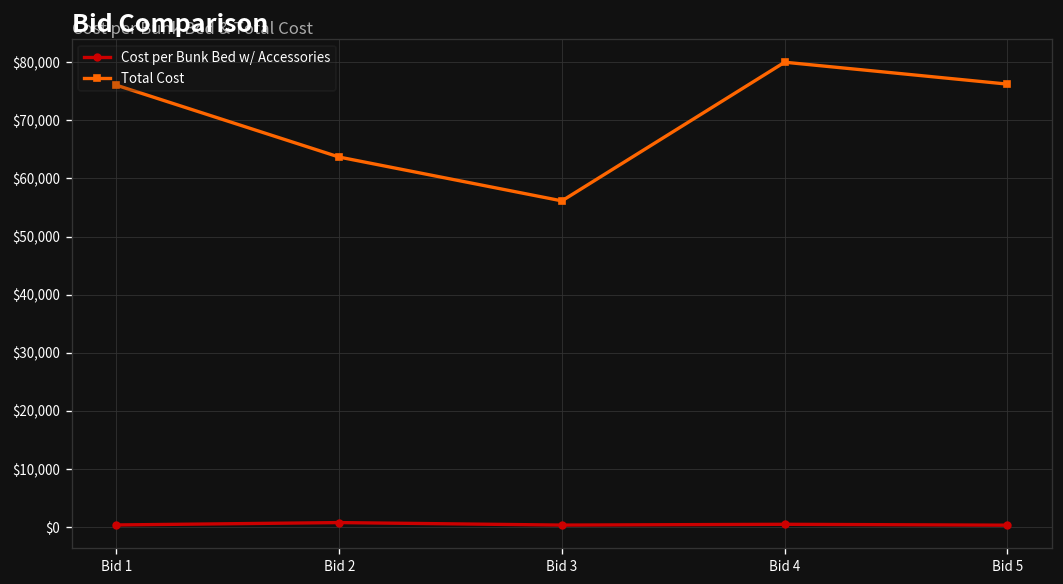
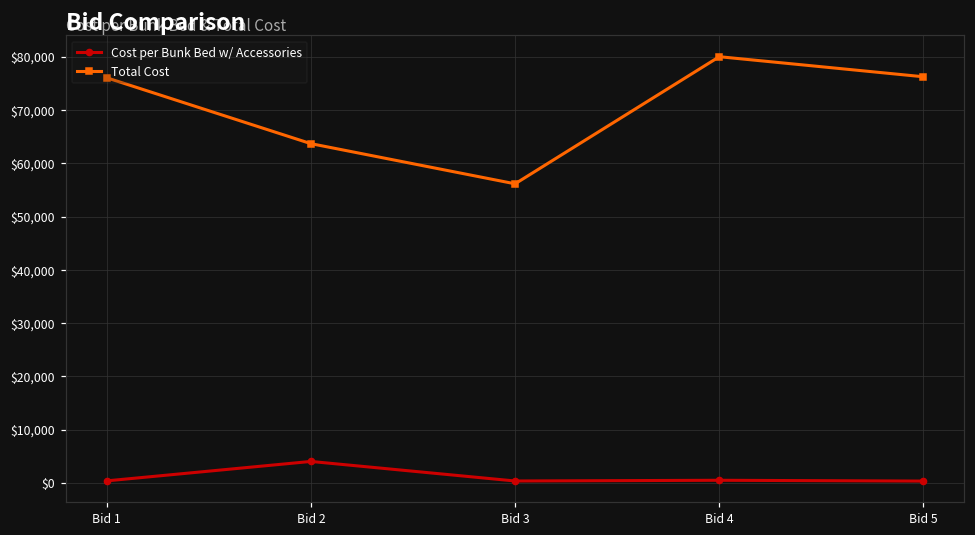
Cost per Bunk Bed w/ Accessories, Bid 2: $1,000 -> $4,000
